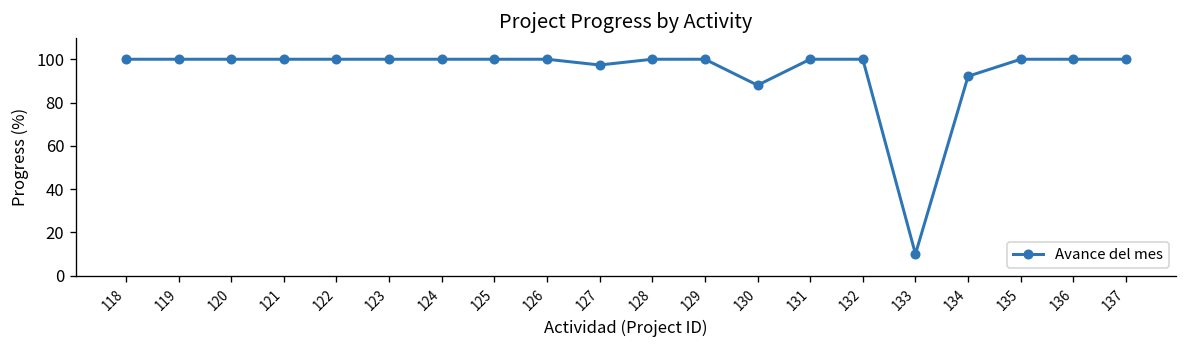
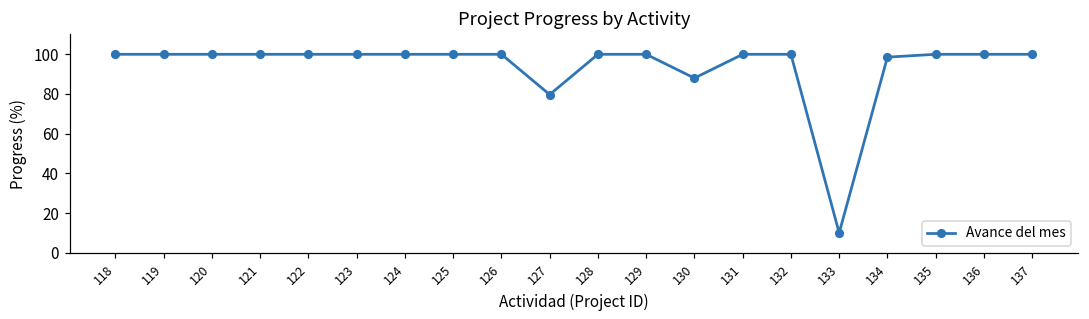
127: 97 -> 80
134: 92 -> 99
